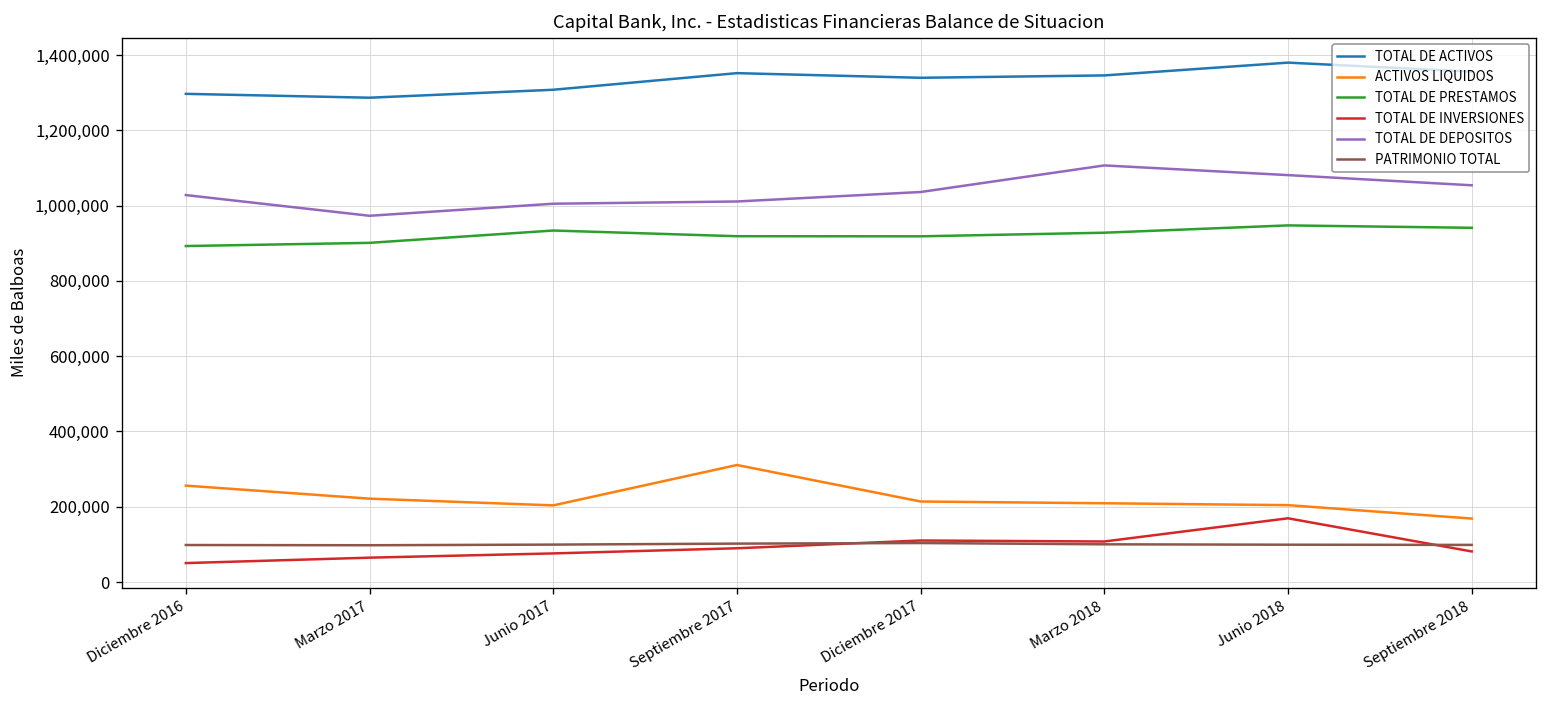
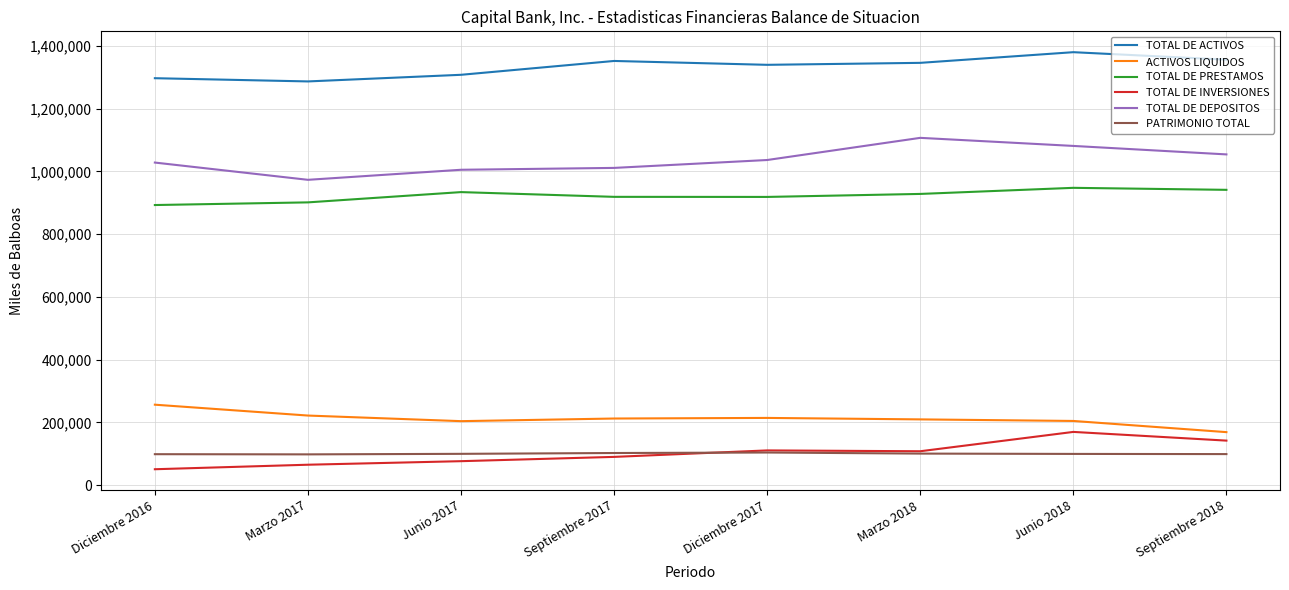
ACTIVOS LIQUIDOS, Septiembre 2017: 310,000 -> 210,000
TOTAL DE INVERSIONES, Septiembre 2018: 80,000 -> 140,000
